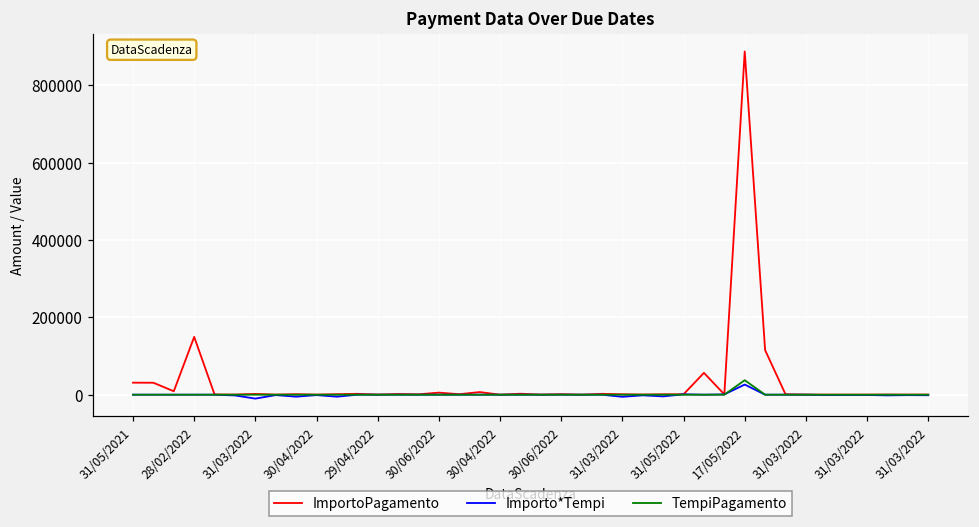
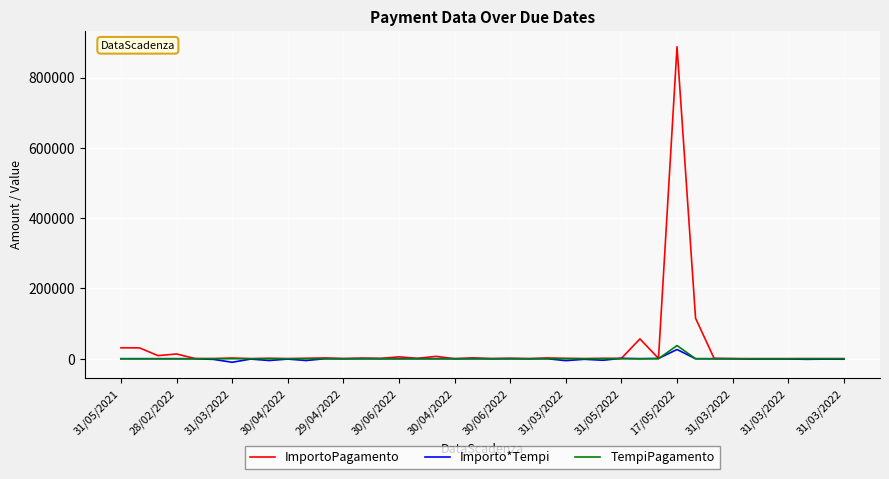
ImportoPagamento, 28/02/2022: 150000 -> 10000
